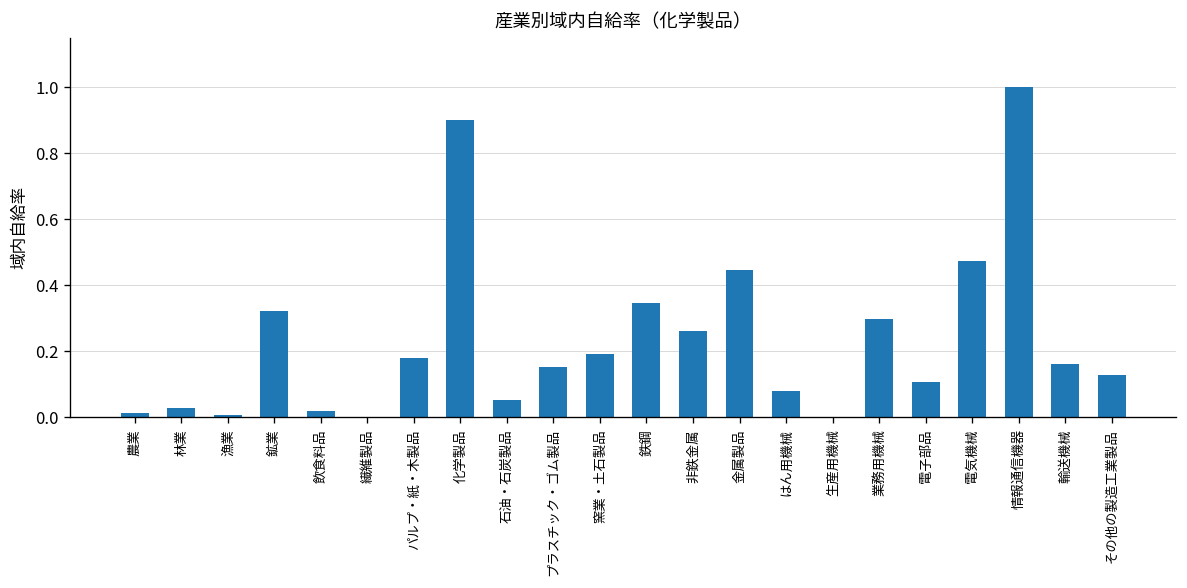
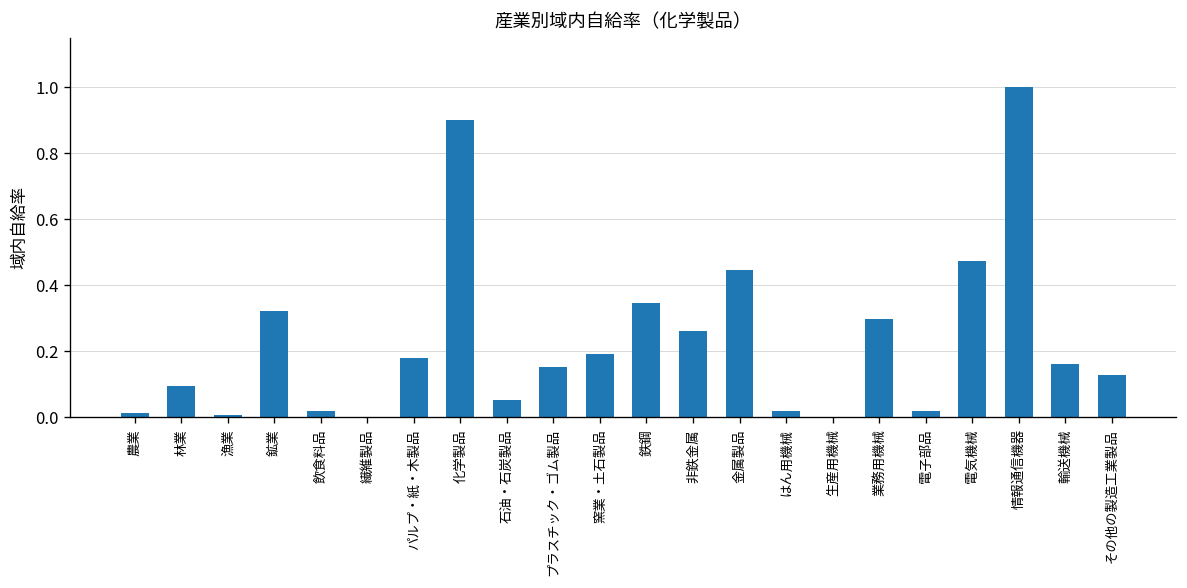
林業: 0.03 -> 0.10
はん用機械: 0.08 -> 0.02
電子部品: 0.11 -> 0.02
